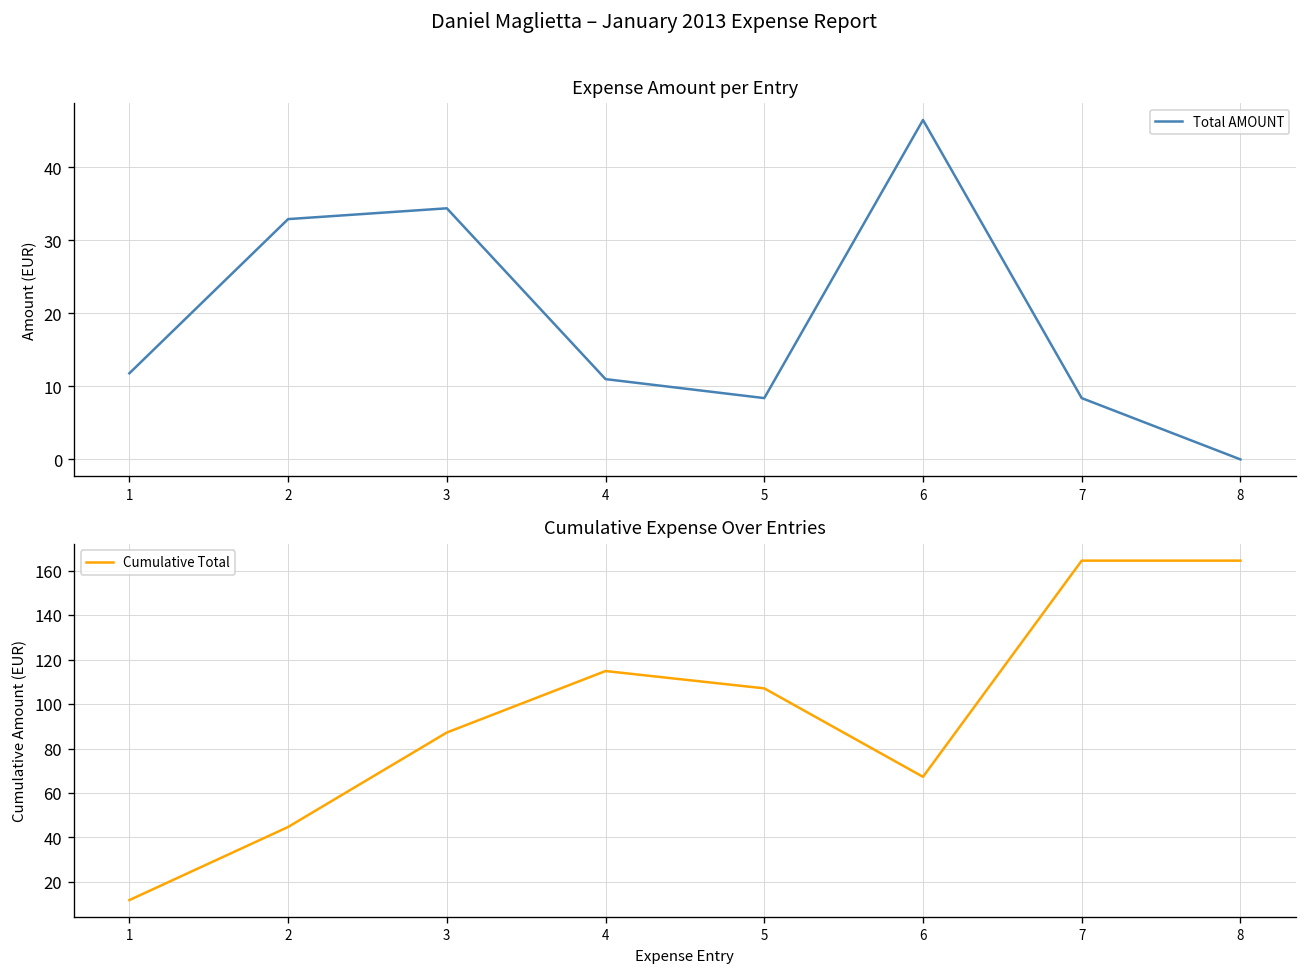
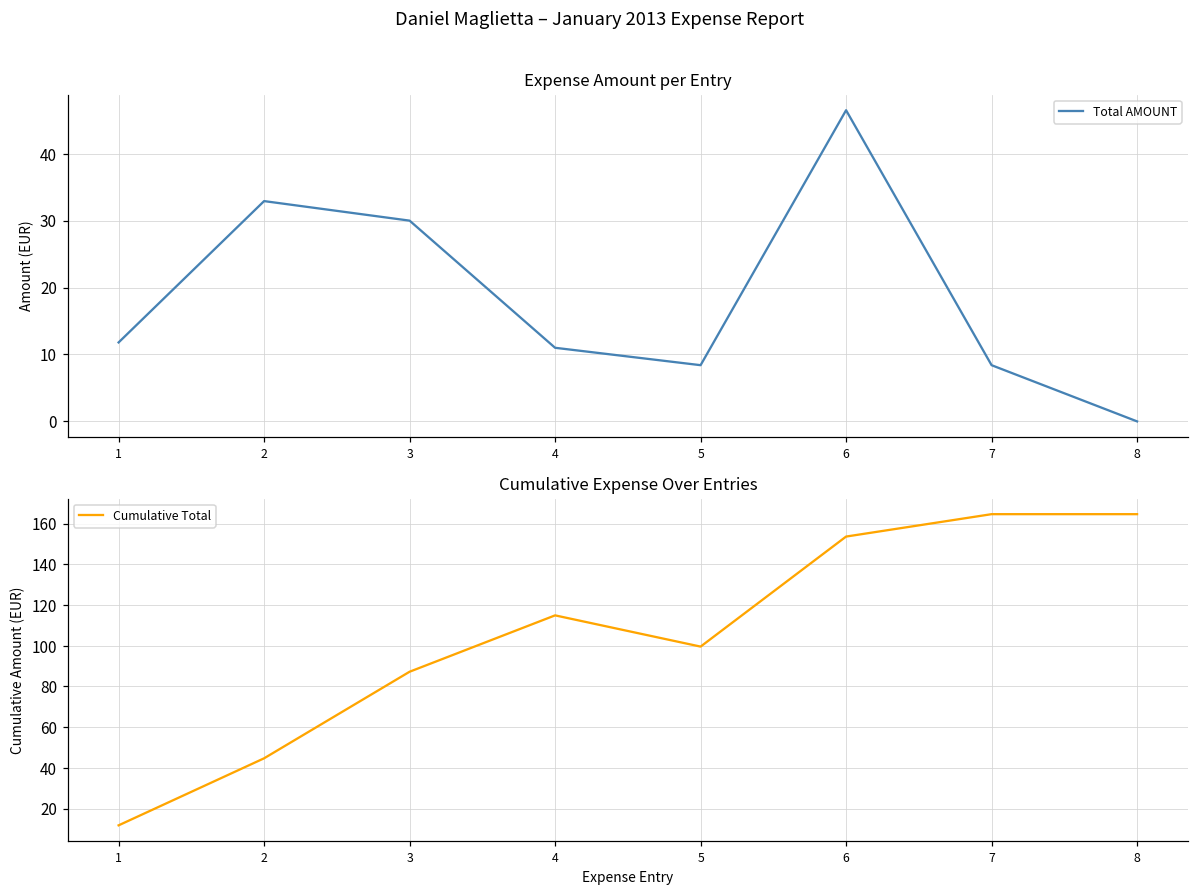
Expense Amount per Entry, 3: 34 -> 30
Cumulative Expense Over Entries, 5: 107 -> 100
Cumulative Expense Over Entries, 6: 67 -> 154
